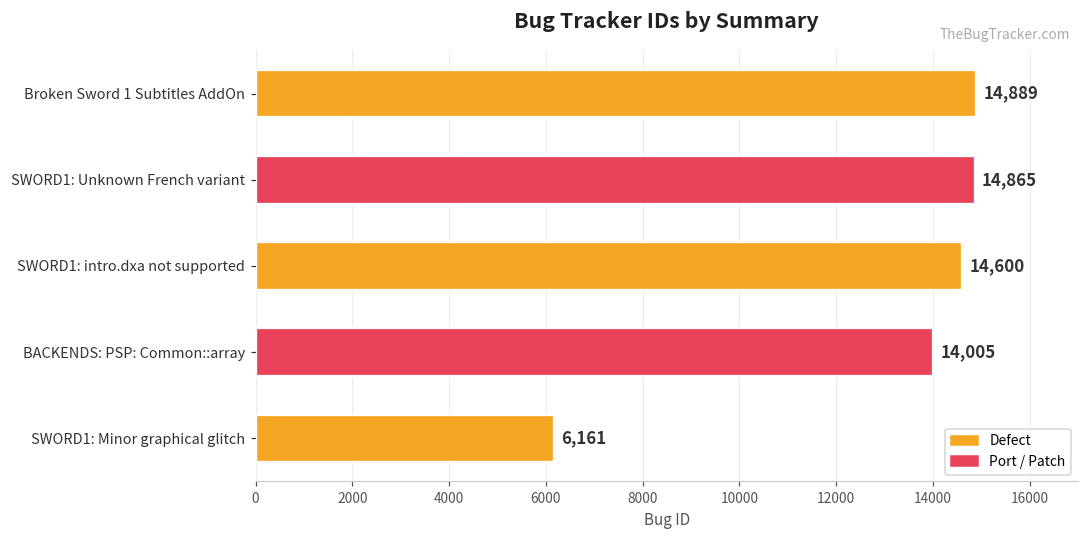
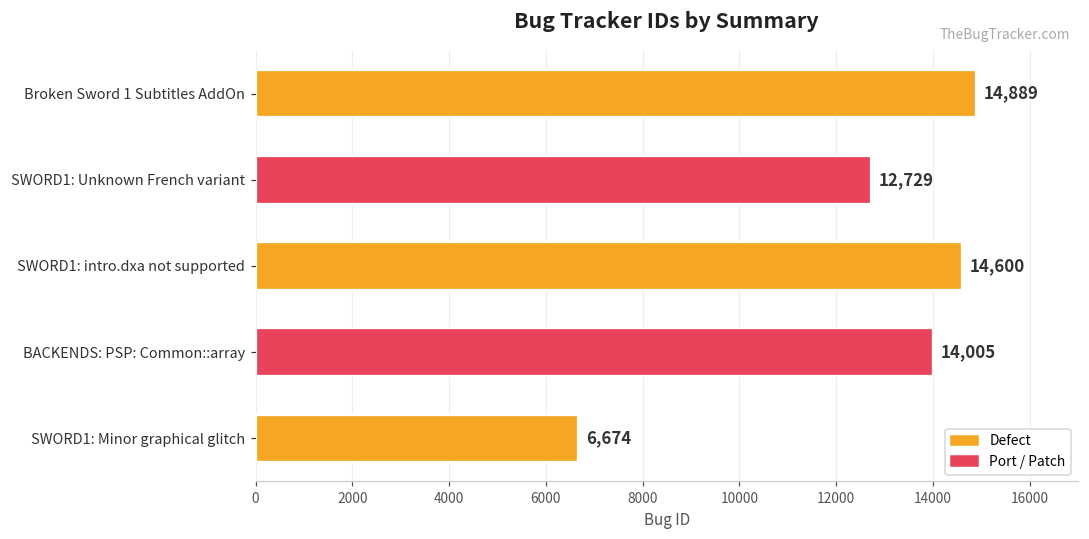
SWORD1: Unknown French variant: 14,865 -> 12,729
SWORD1: Minor graphical glitch: 6,161 -> 6,674
